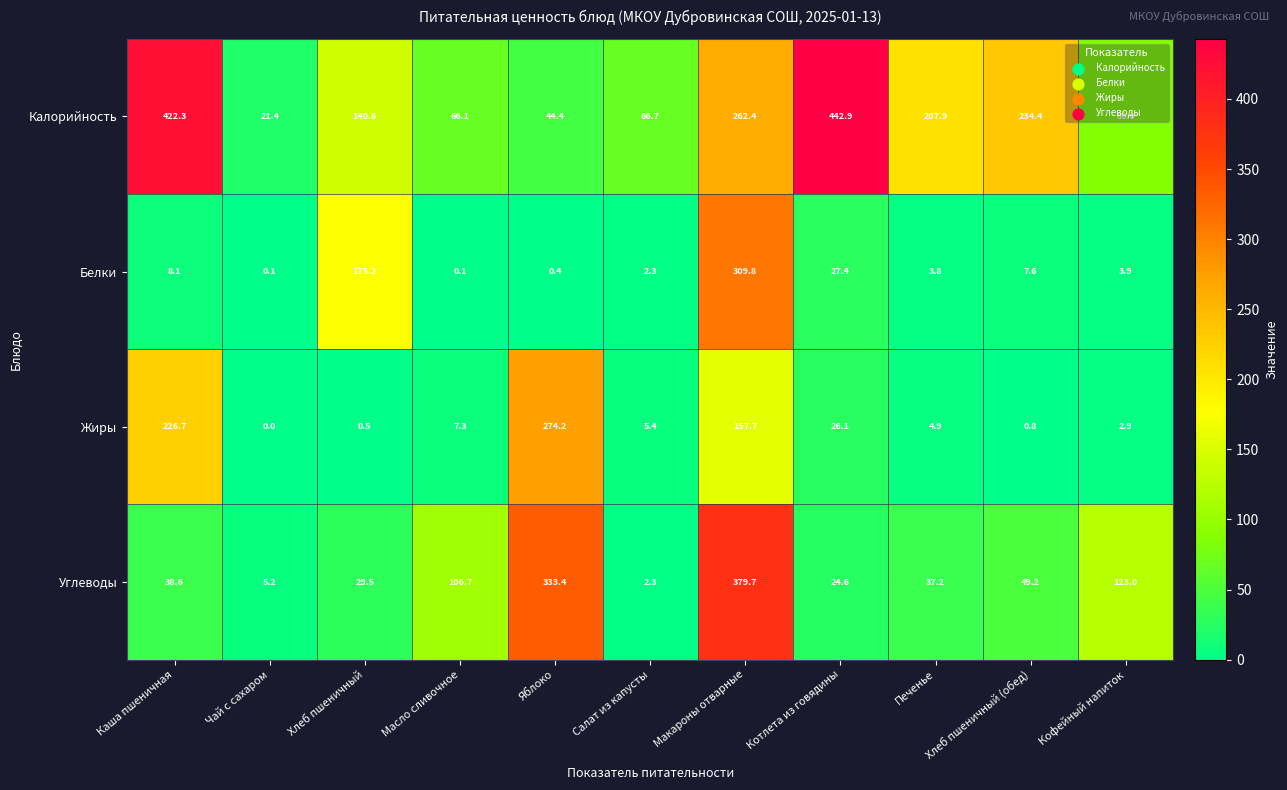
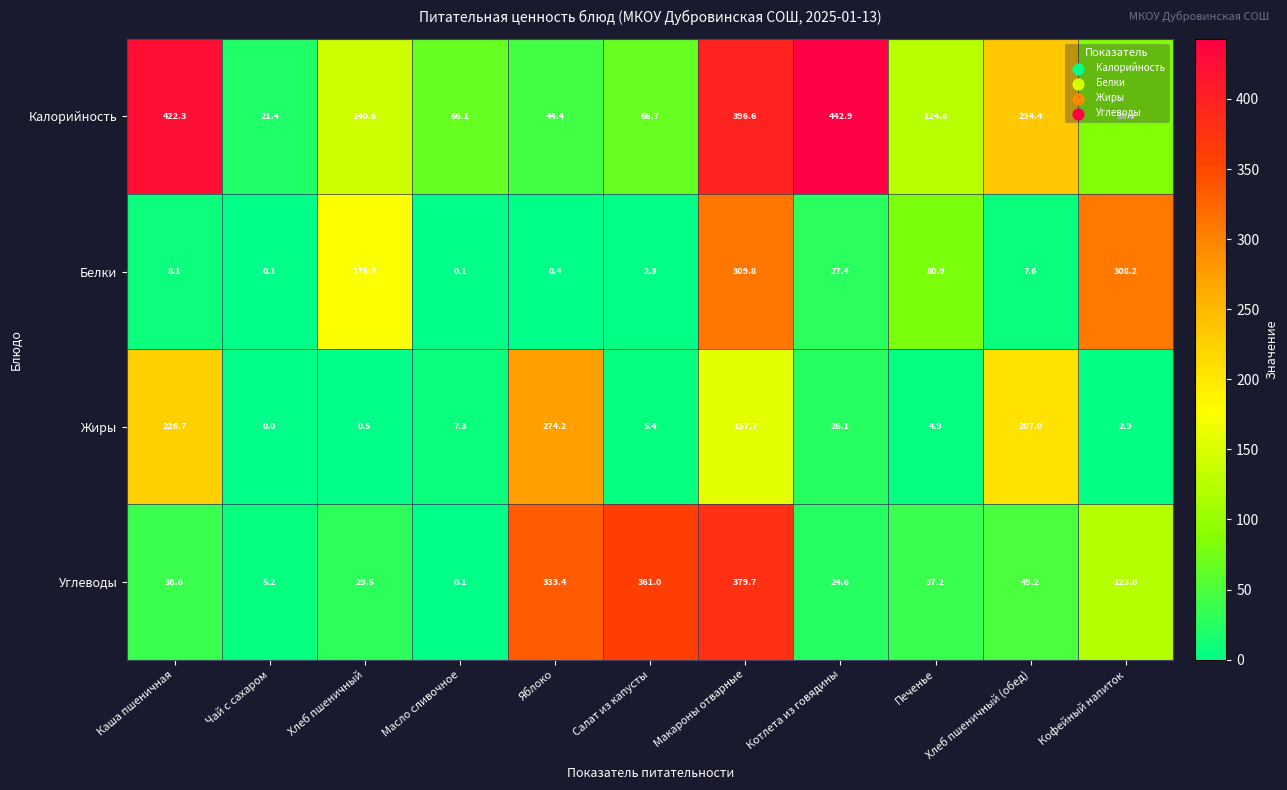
Калорийность, Макароны отварные: 262.4 -> 396.6
Калорийность, Печенье: 207.9 -> 124.6
Белки, Печенье: 3.8 -> 80.9
Белки, Кофейный напиток: 3.9 -> 308.2
Жиры, Хлеб пшеничный (обед): 0.8 -> 207.0
Углеводы, Масло сливочное: 106.7 -> 0.1
Углеводы, Салат из капусты: 2.3 -> 361.0
